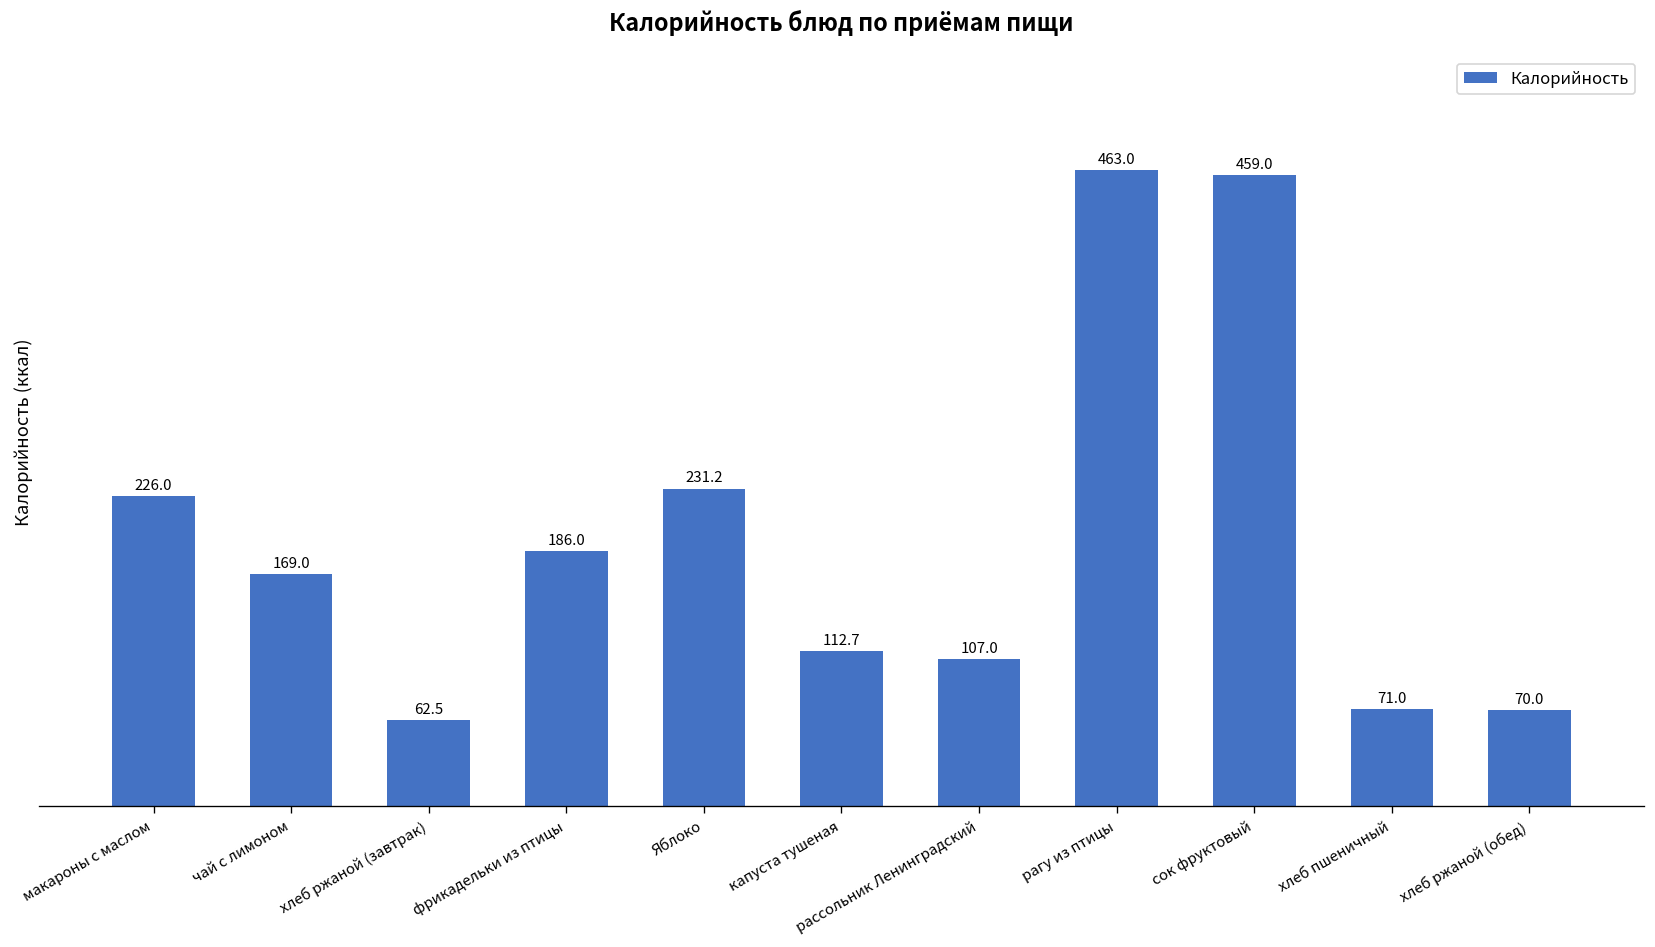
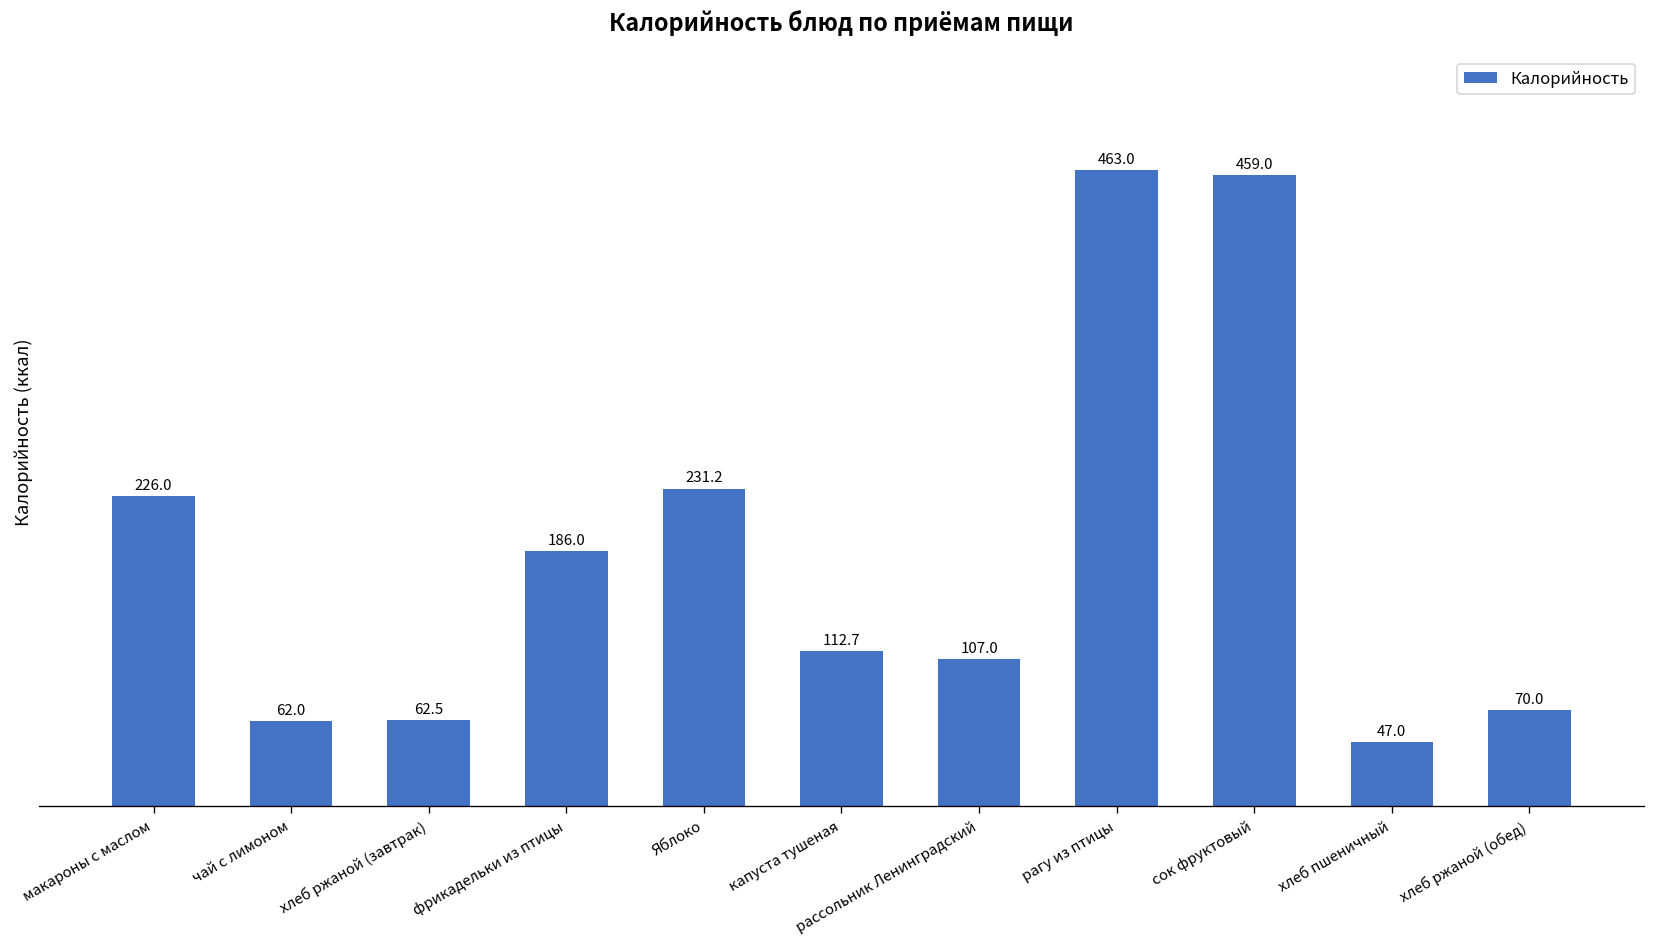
чай с лимоном: 169.0 -> 62.0
хлеб пшеничный: 71.0 -> 47.0
